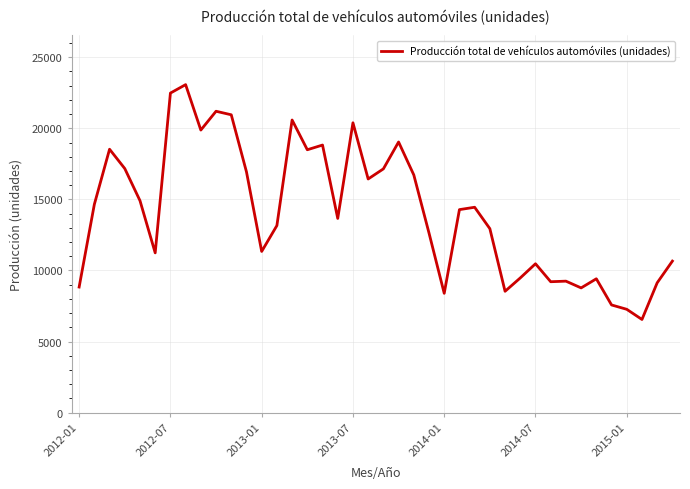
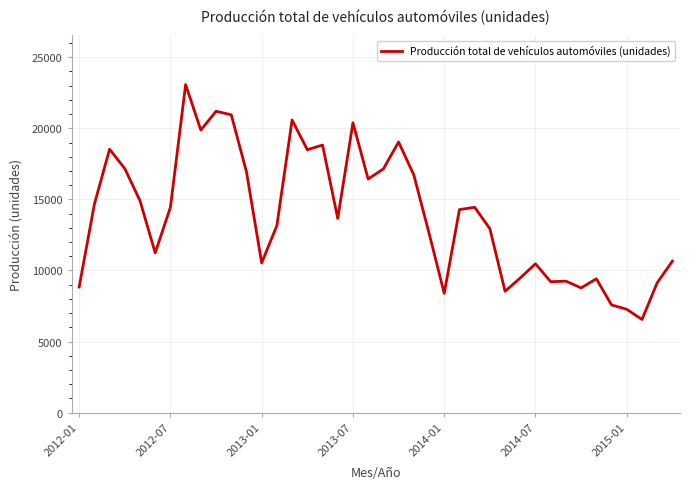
2012-07: 22500 -> 14400
2013-01: 11300 -> 10500
